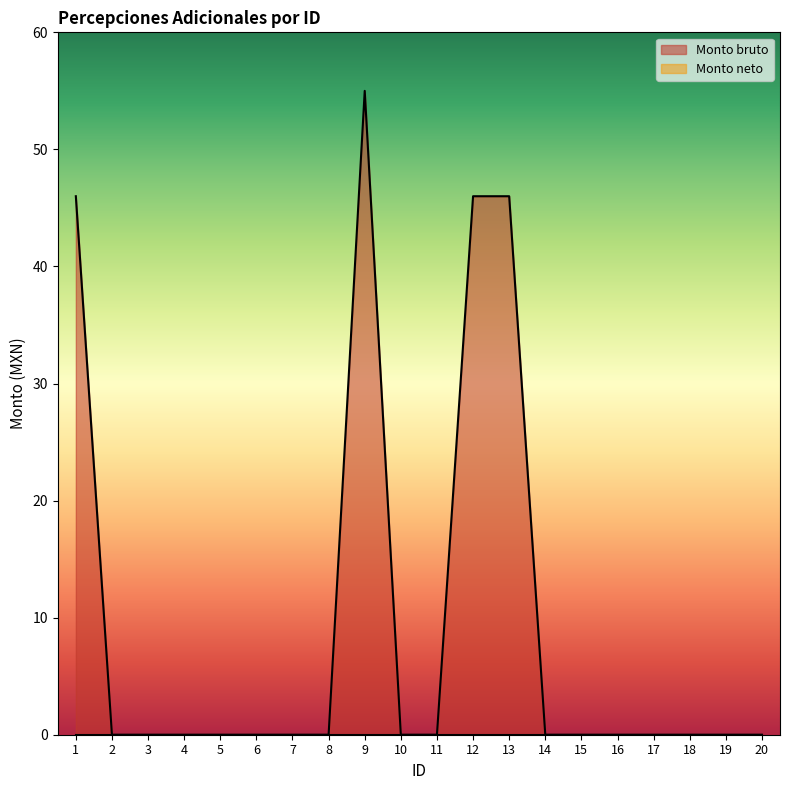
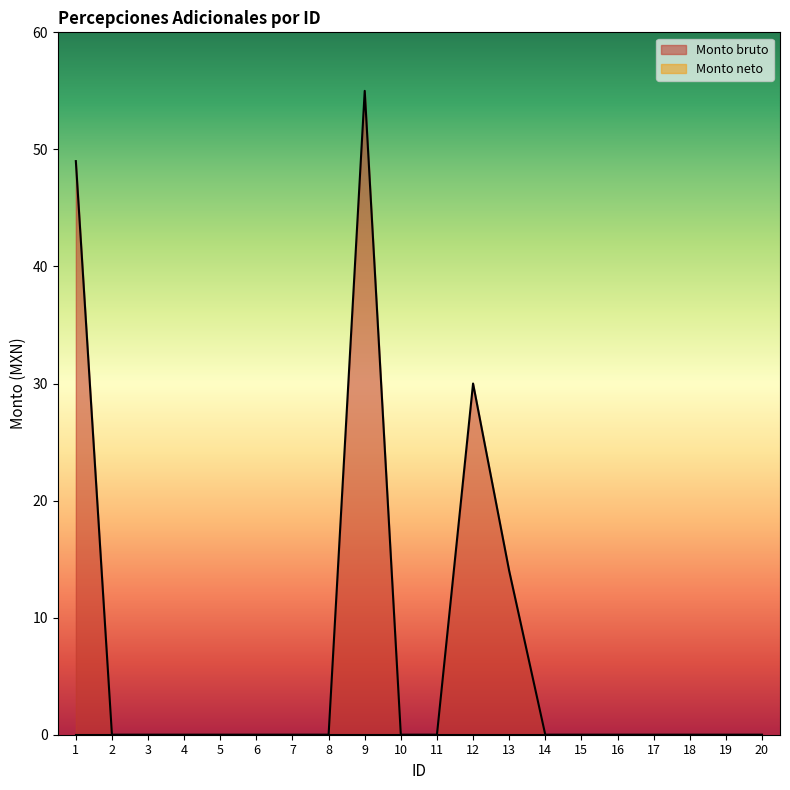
Monto bruto, 1: 46 -> 49
Monto bruto, 12: 46 -> 30
Monto bruto, 13: 46 -> 14
